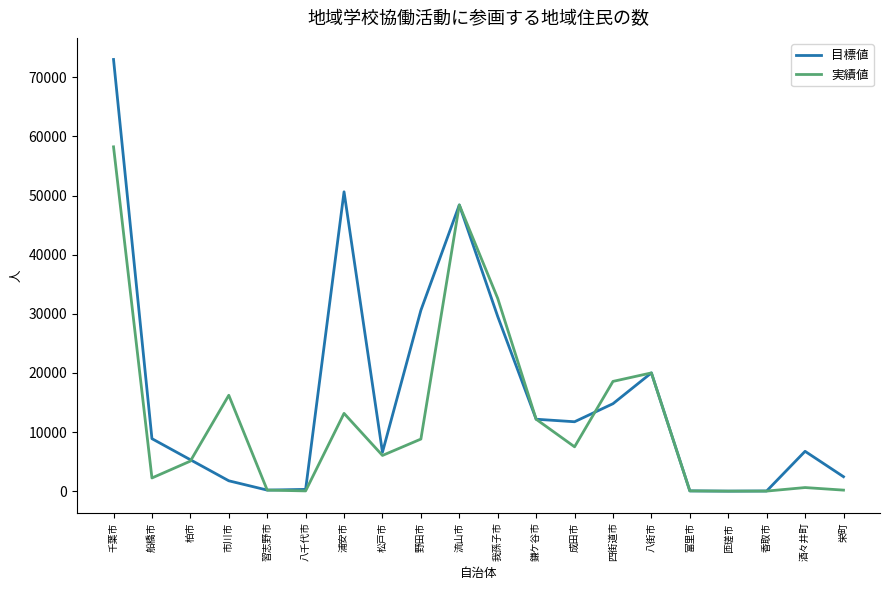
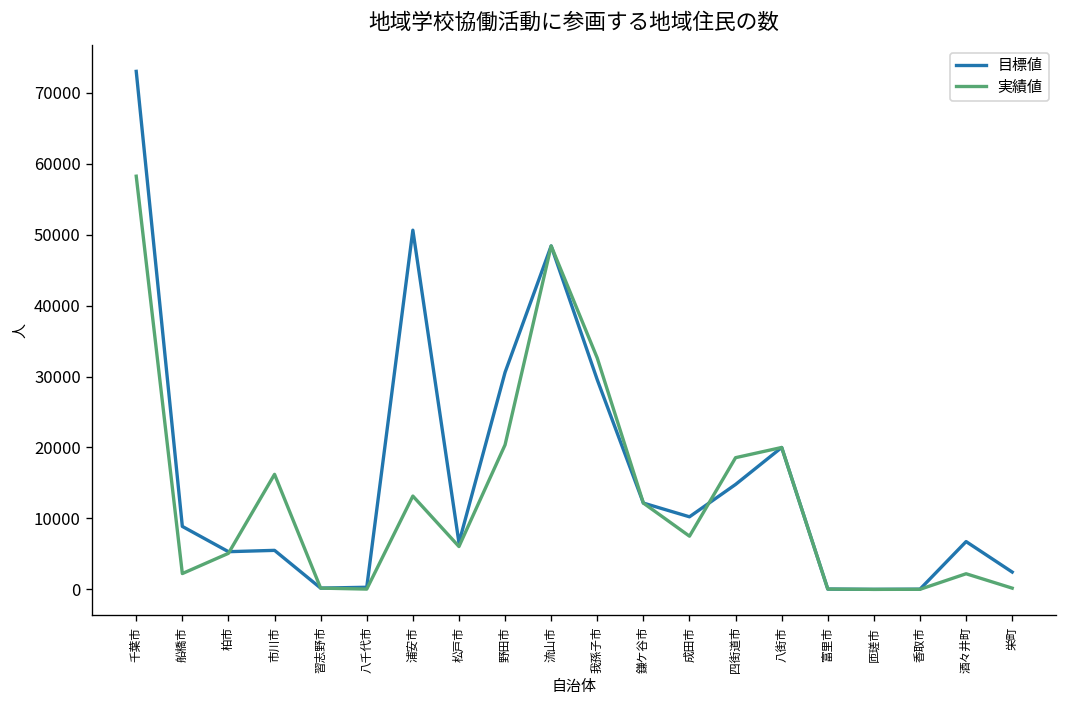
目標値, 市川市: 2000 -> 6000
実績値, 野田市: 9000 -> 20000
目標値, 成田市: 12000 -> 10000
実績値, 酒々井町: 1000 -> 2000
